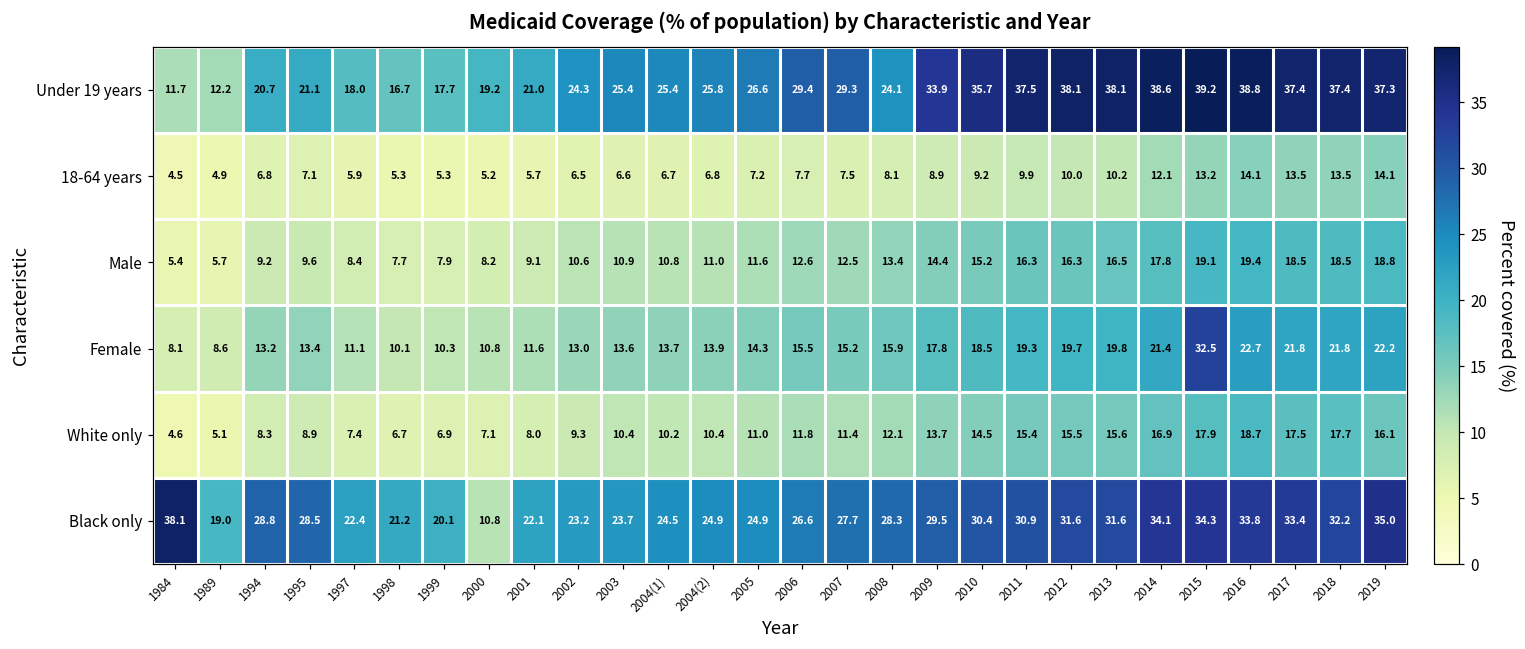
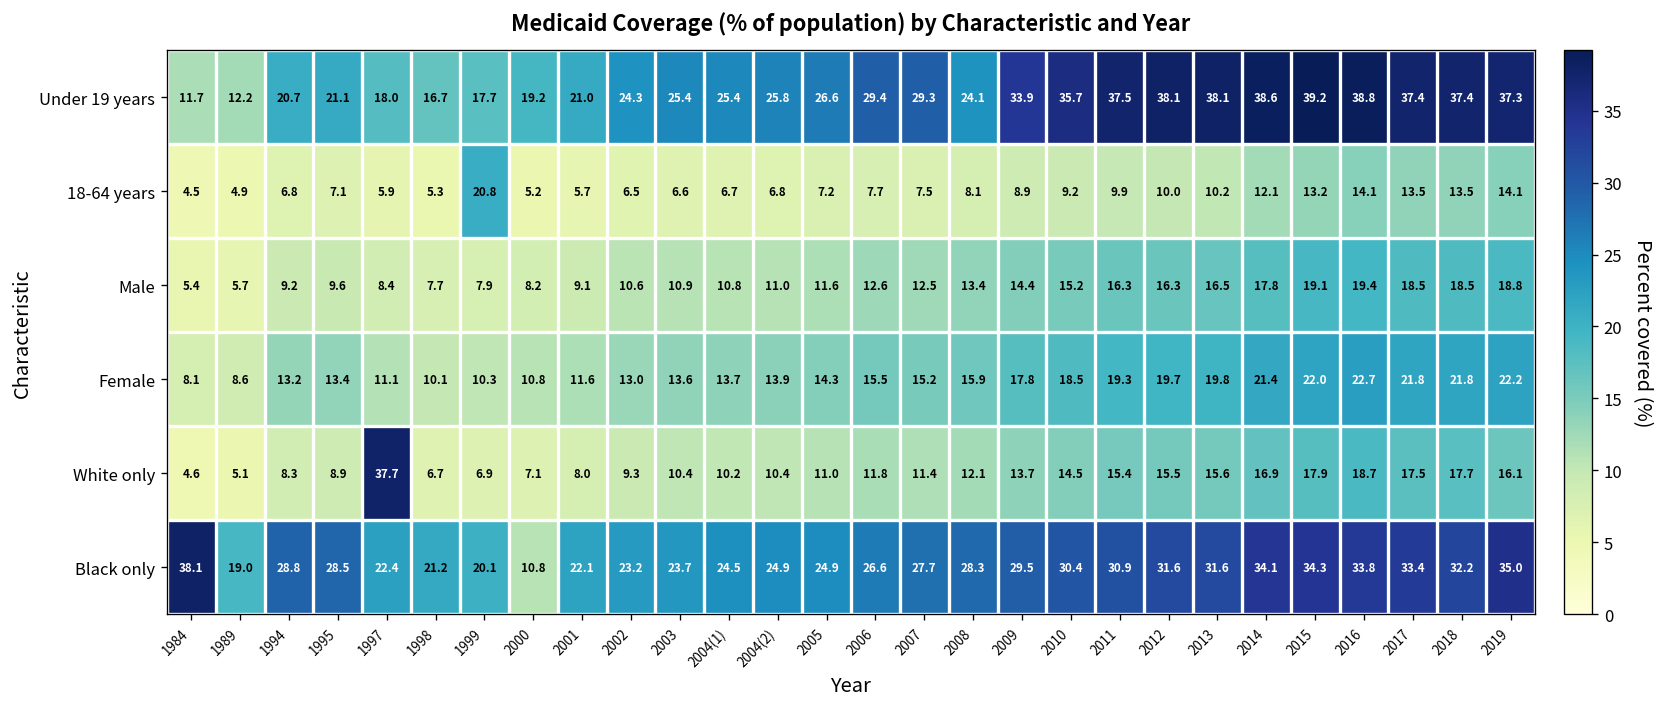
18-64 years, 1999: 5.3 -> 20.8
Female, 2015: 32.5 -> 22.0
White only, 1997: 7.4 -> 37.7
